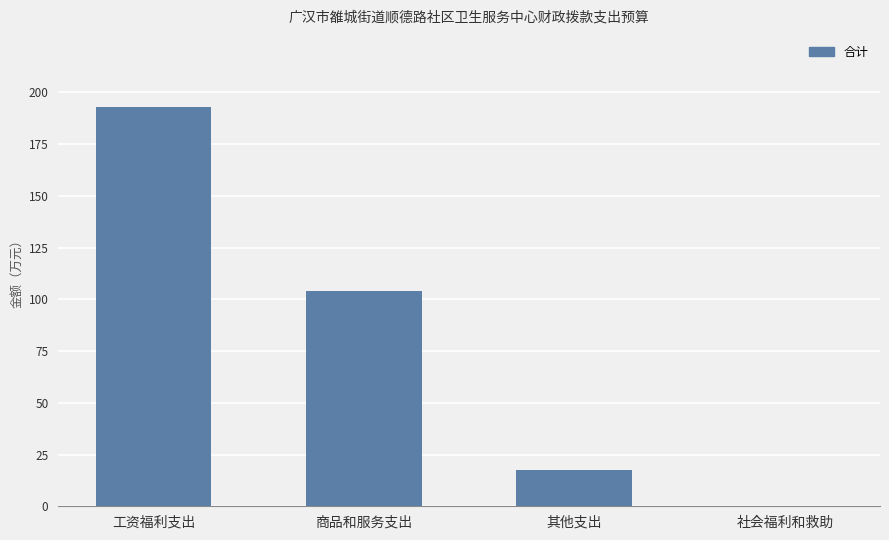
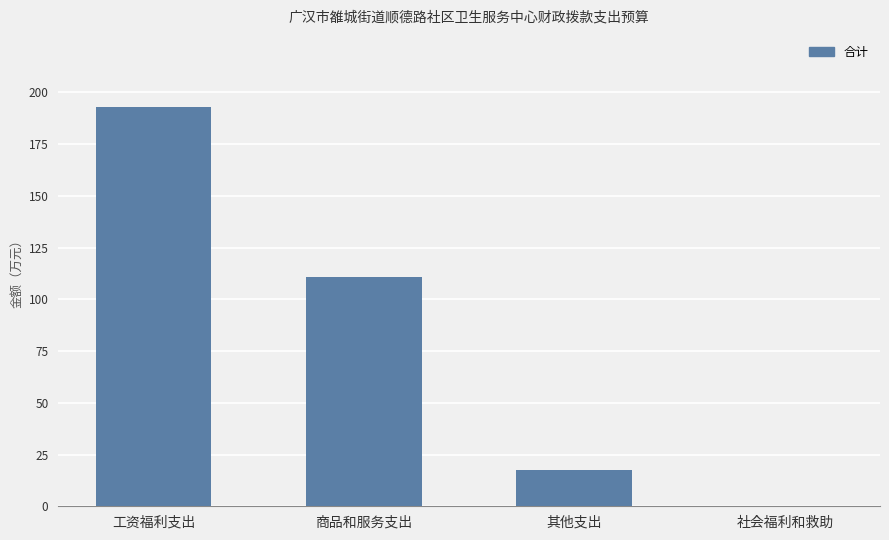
商品和服务支出: 104 -> 111
